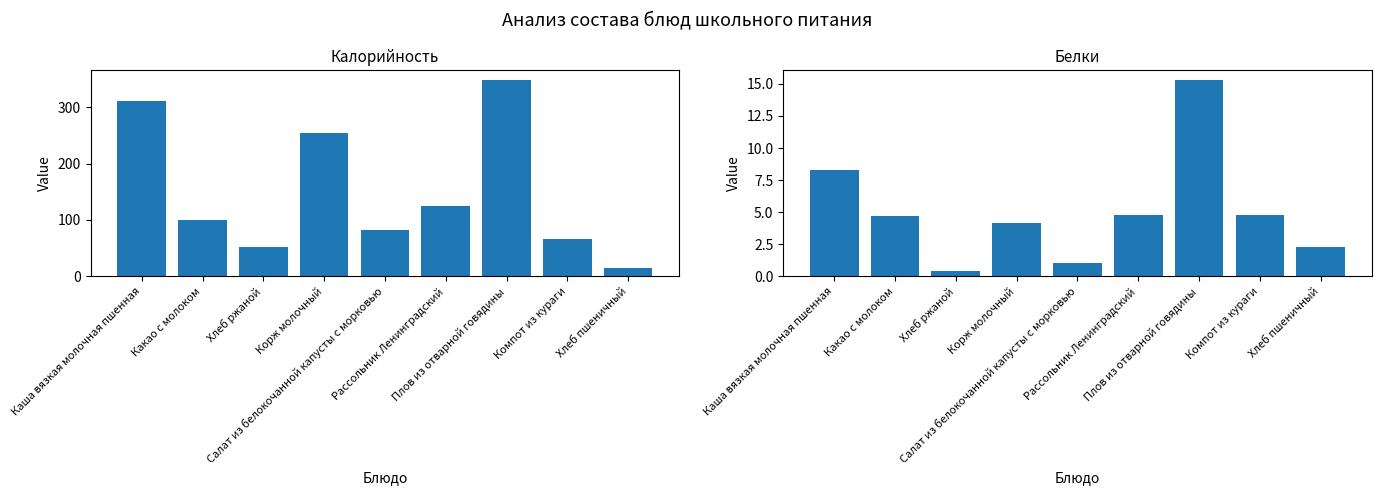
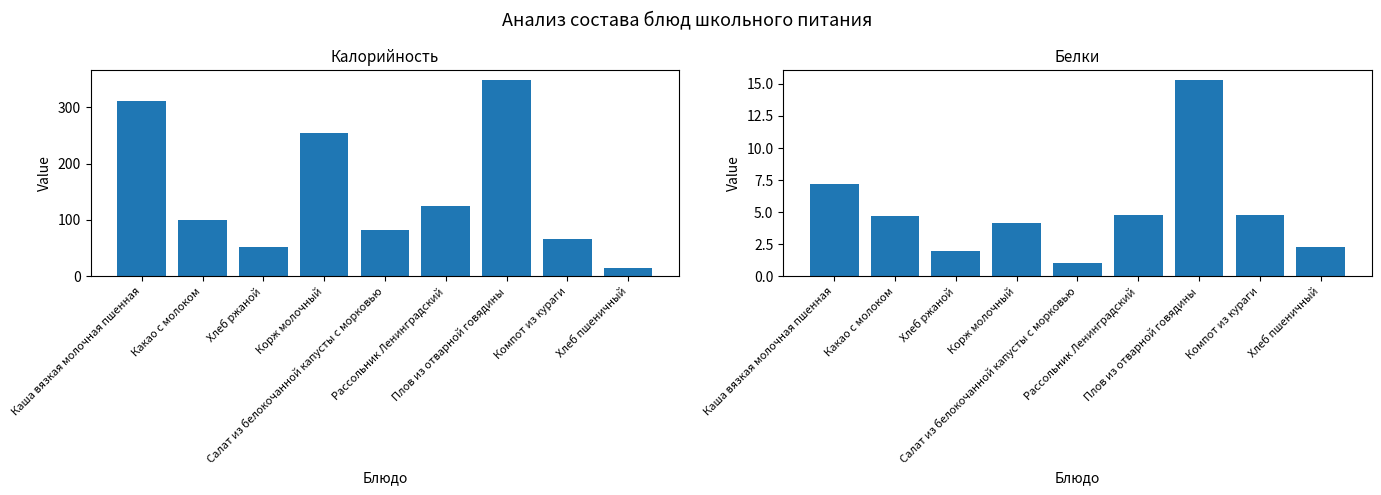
Белки, Каша вязкая молочная пшенная: 8.3 -> 7.2
Белки, Хлеб ржаной: 0.4 -> 2.0
